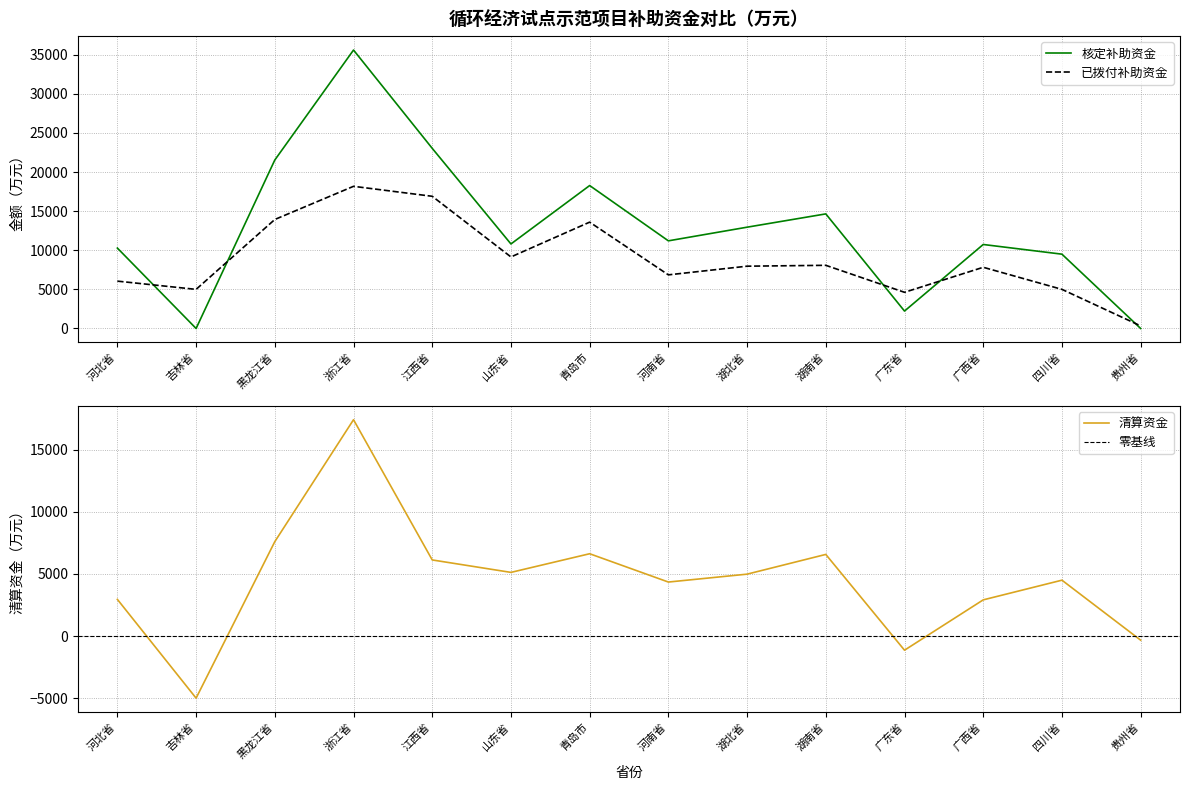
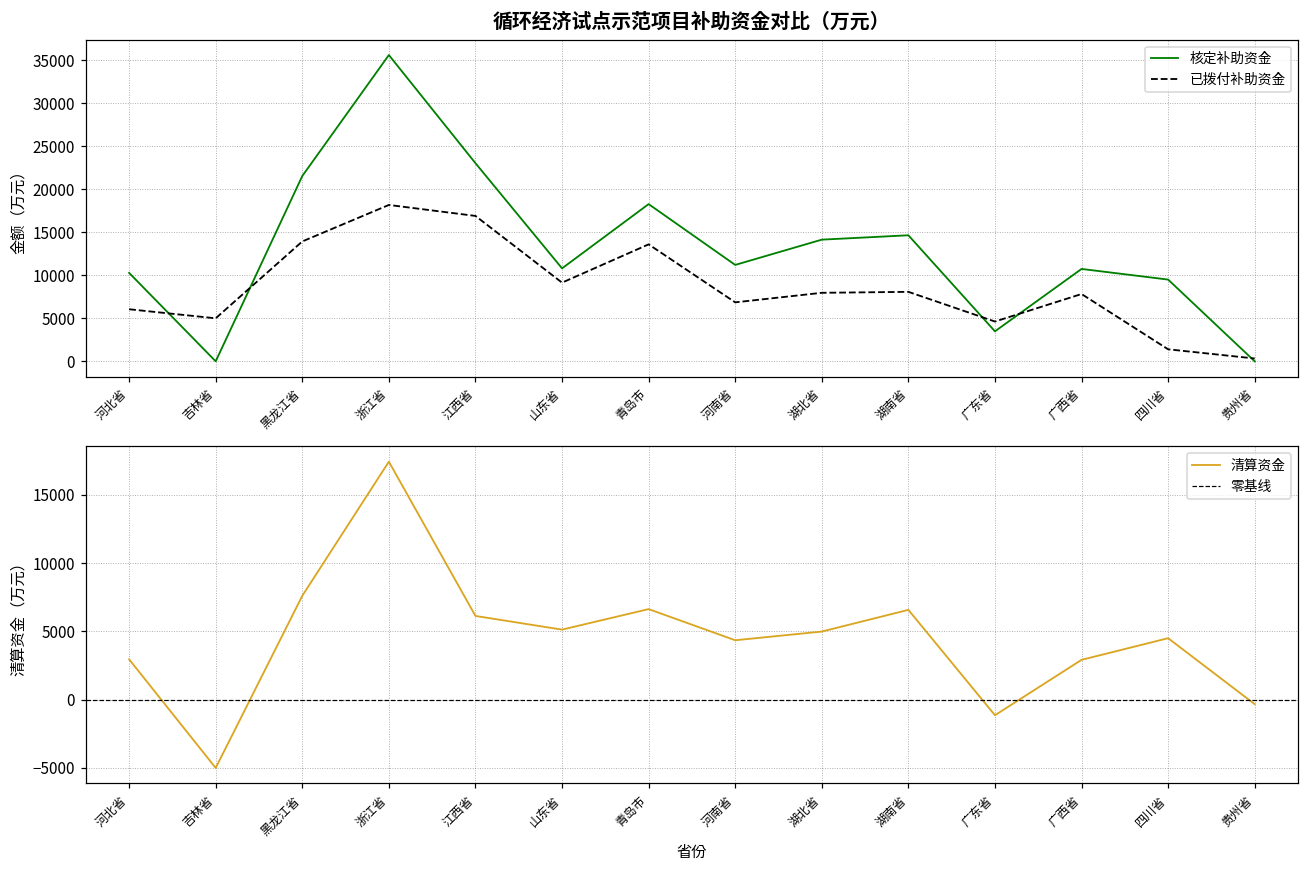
循环经济试点示范项目补助资金对比（万元）, 核定补助资金, 湖北省: 13000 -> 14000
循环经济试点示范项目补助资金对比（万元）, 核定补助资金, 广东省: 2000 -> 3000
循环经济试点示范项目补助资金对比（万元）, 已拨付补助资金, 四川省: 5000 -> 1000
